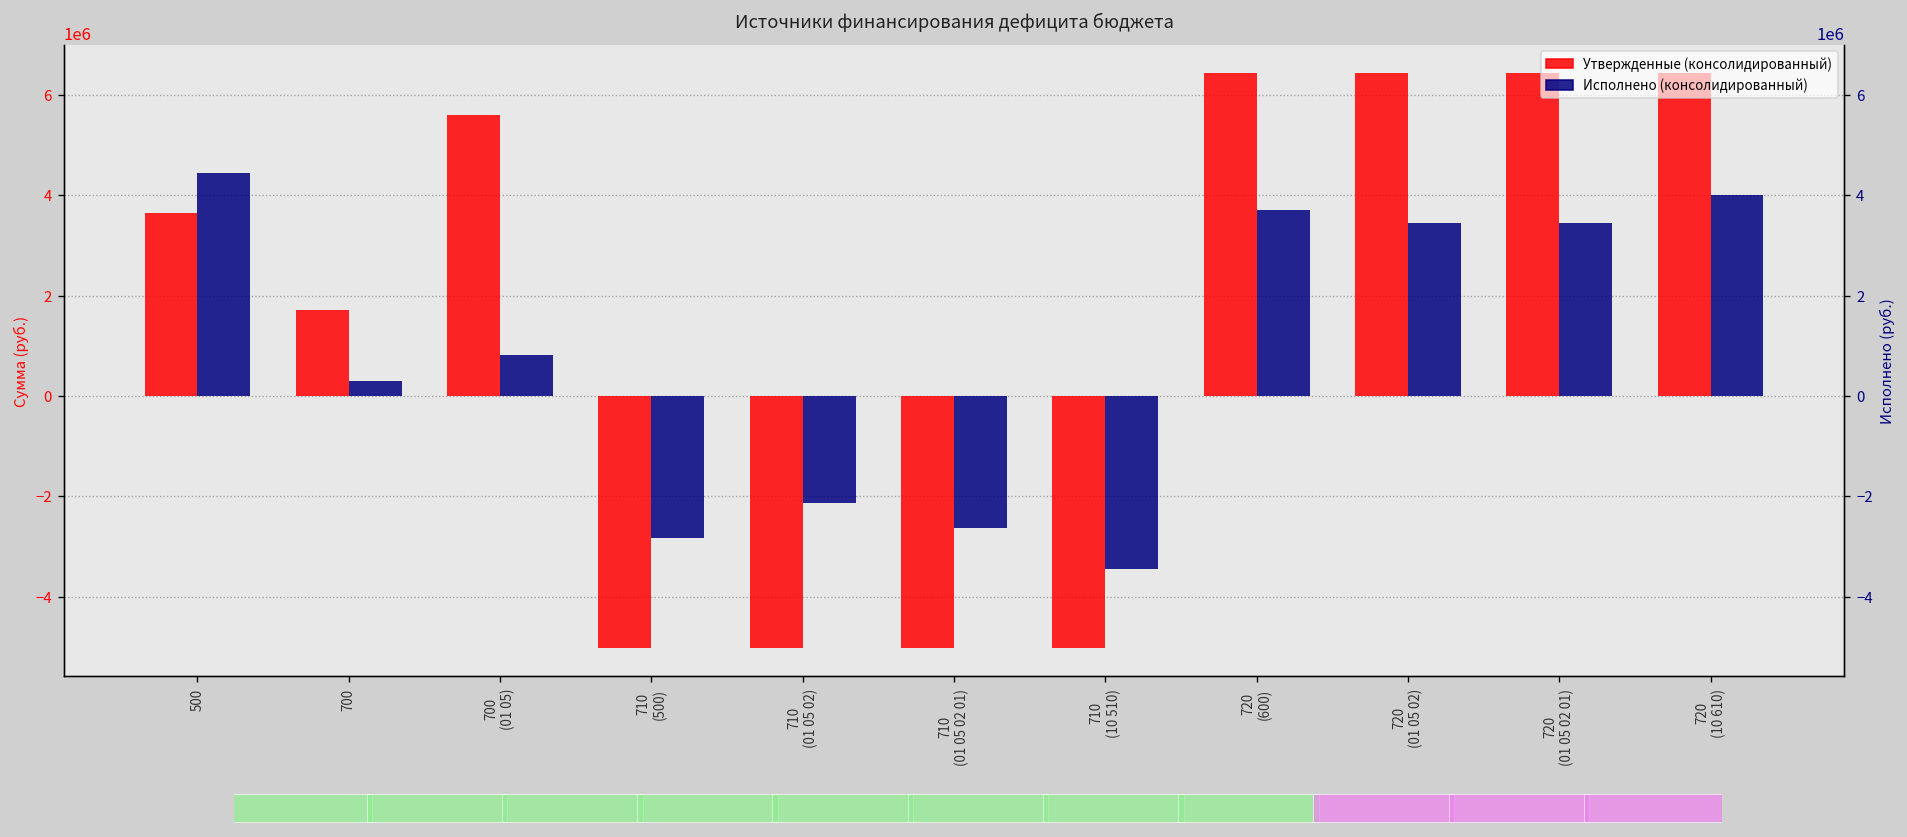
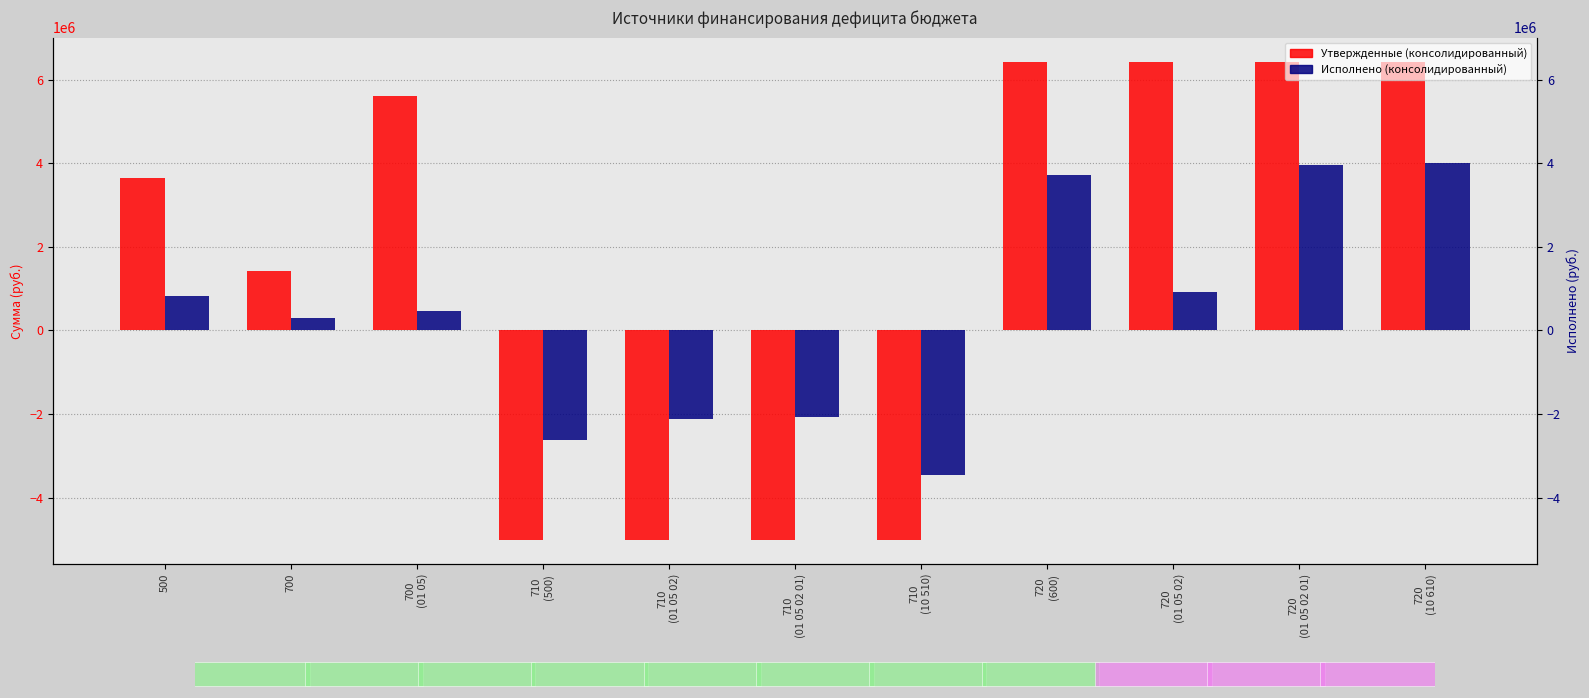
Исполнено (консолидированный), 500: 4400000 -> 800000
Утвержденные (консолидированный), 700: 1700000 -> 1400000
Исполнено (консолидированный), 700 (01 05): 800000 -> 500000
Исполнено (консолидированный), 710 (500): -2800000 -> -2600000
Исполнено (консолидированный), 710 (01 05 02 01): -2600000 -> -2100000
Исполнено (консолидированный), 720 (01 05 02): 3400000 -> 900000
Исполнено (консолидированный), 720 (01 05 02 01): 3400000 -> 4000000
